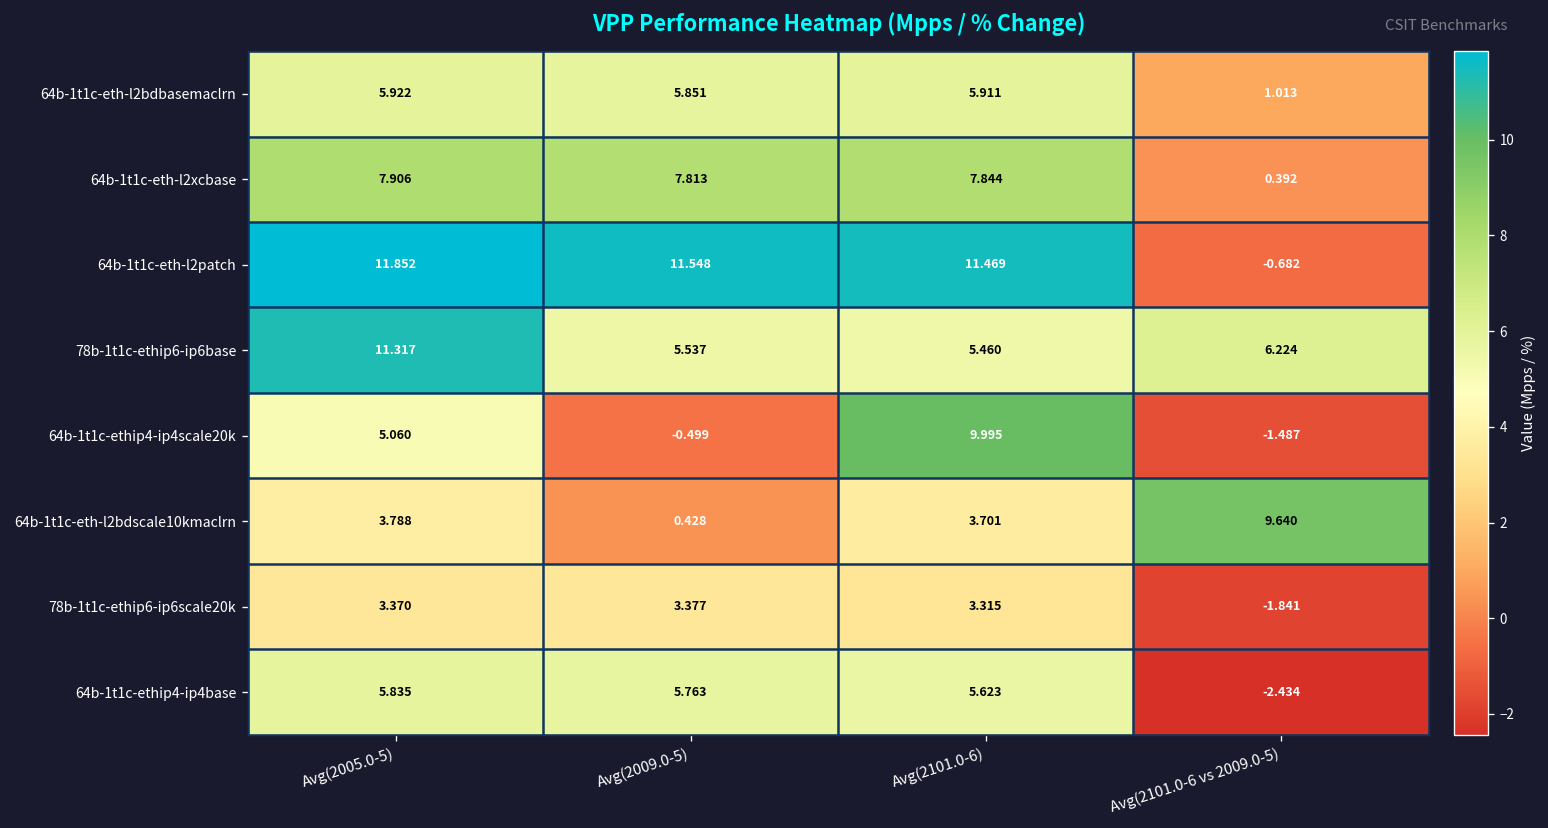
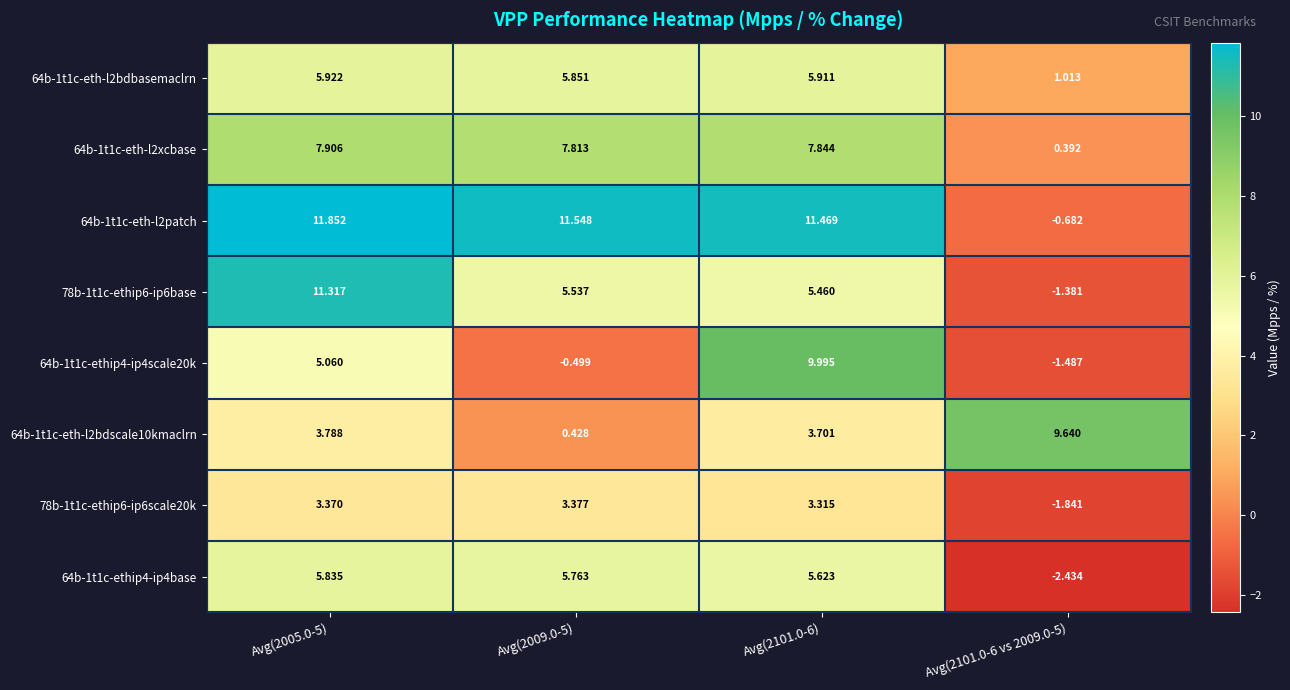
78b-1t1c-ethip6-ip6base, Avg(2101.0-6 vs 2009.0-5): 6.224 -> -1.381
